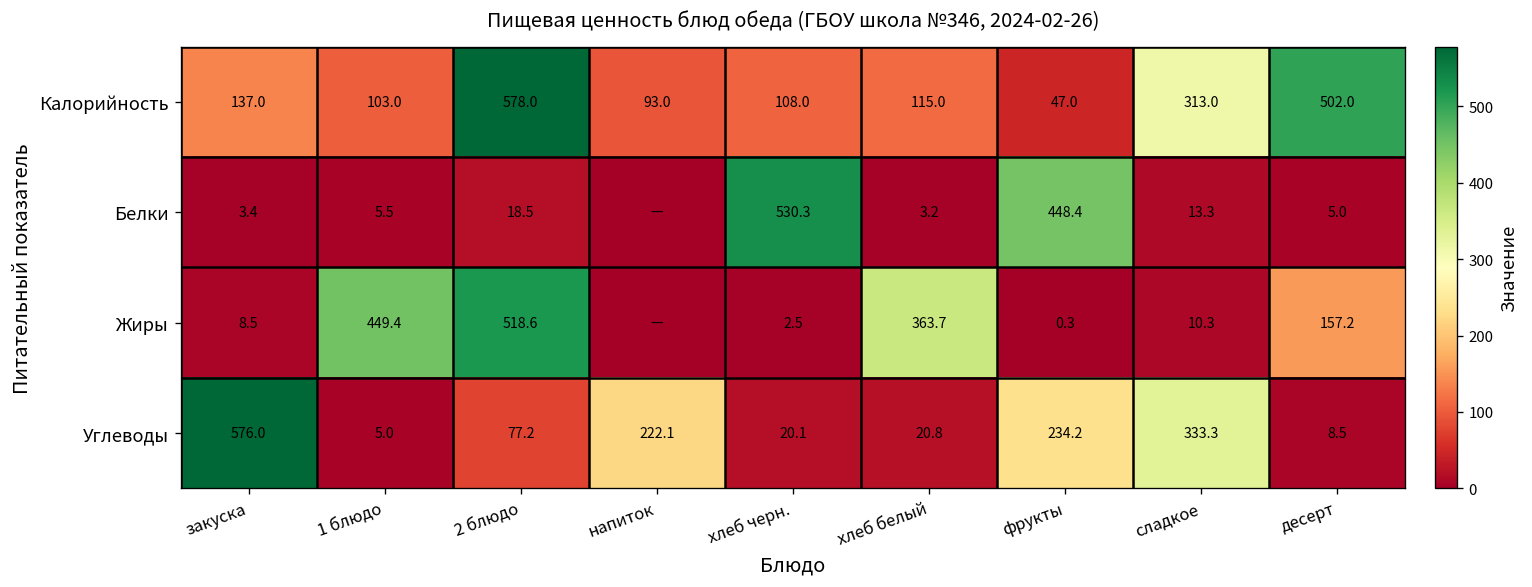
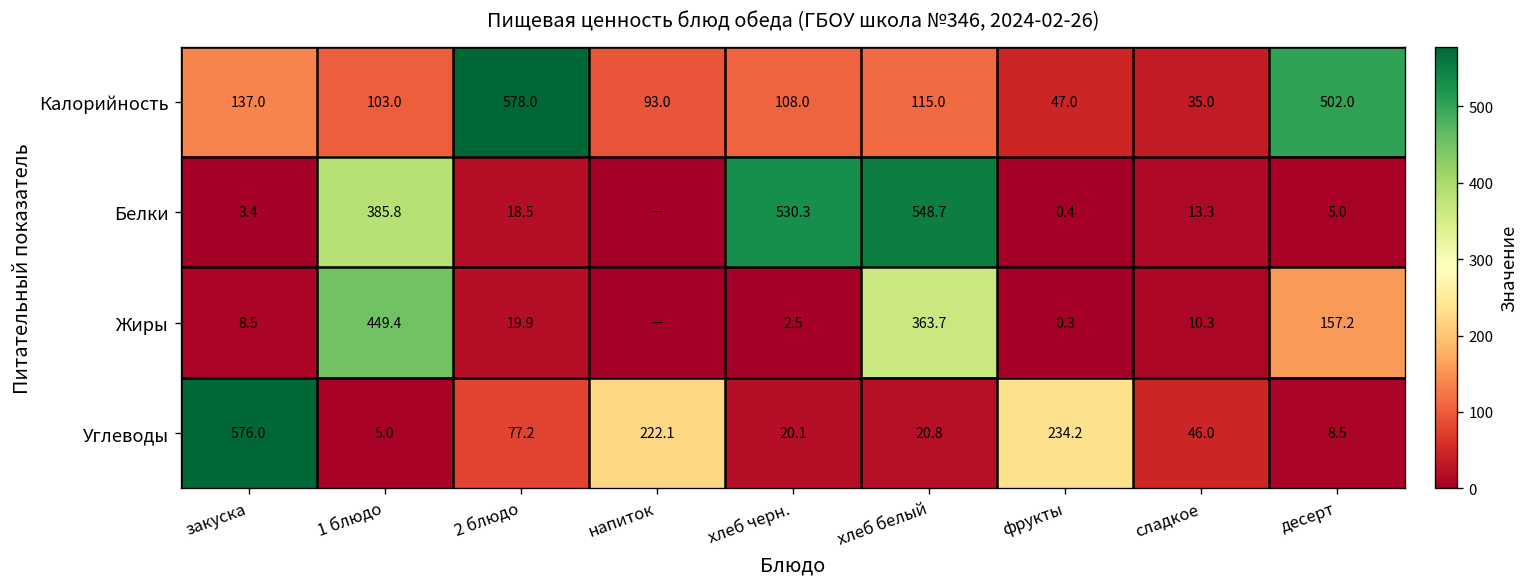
Калорийность, сладкое: 313.0 -> 35.0
Белки, 1 блюдо: 5.5 -> 385.8
Белки, хлеб белый: 3.2 -> 548.7
Белки, фрукты: 448.4 -> 0.4
Жиры, 2 блюдо: 518.6 -> 19.9
Углеводы, сладкое: 333.3 -> 46.0
